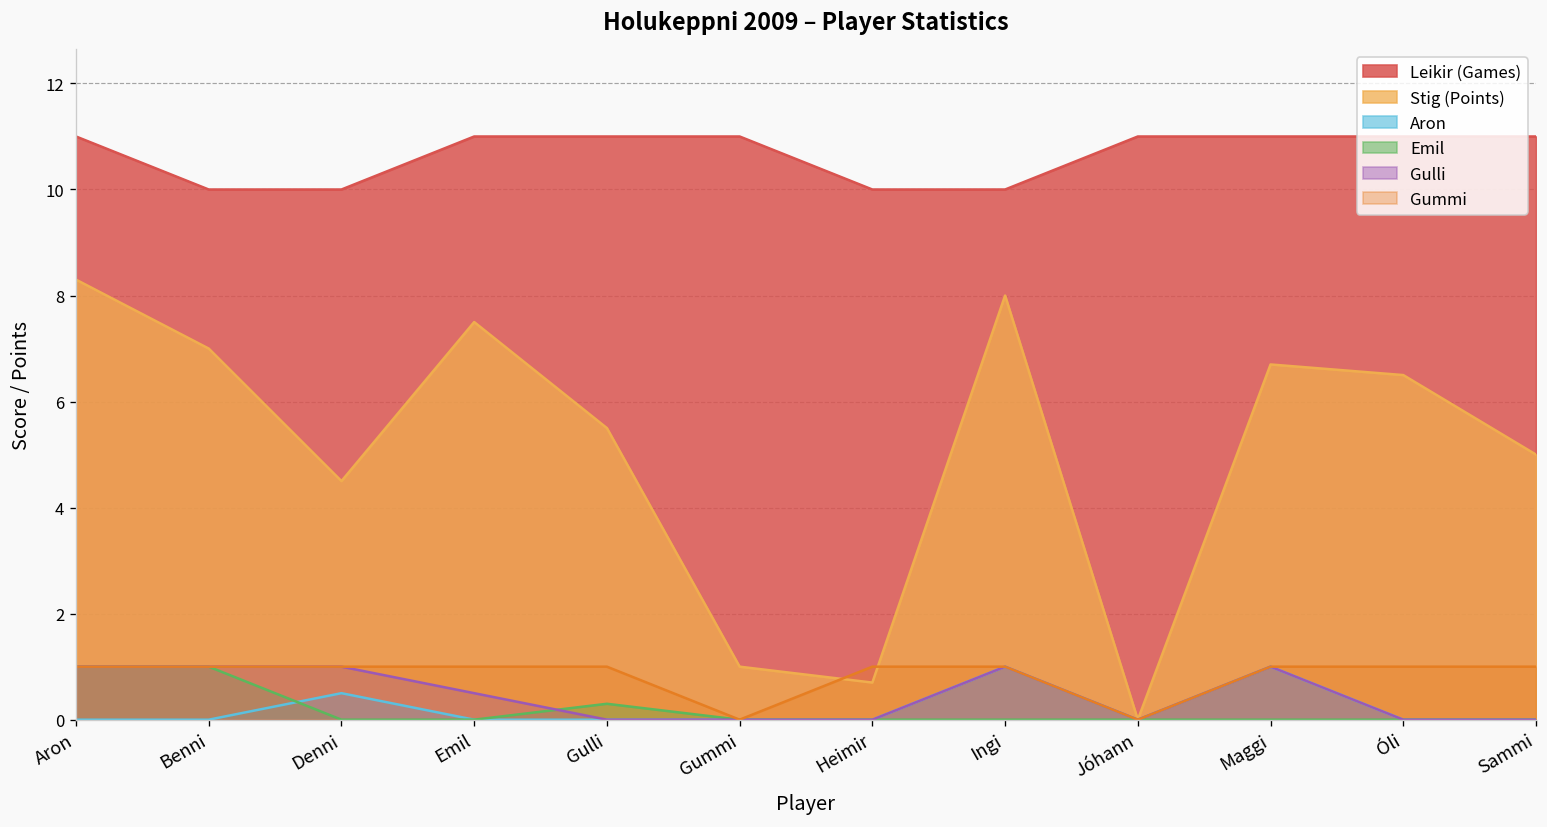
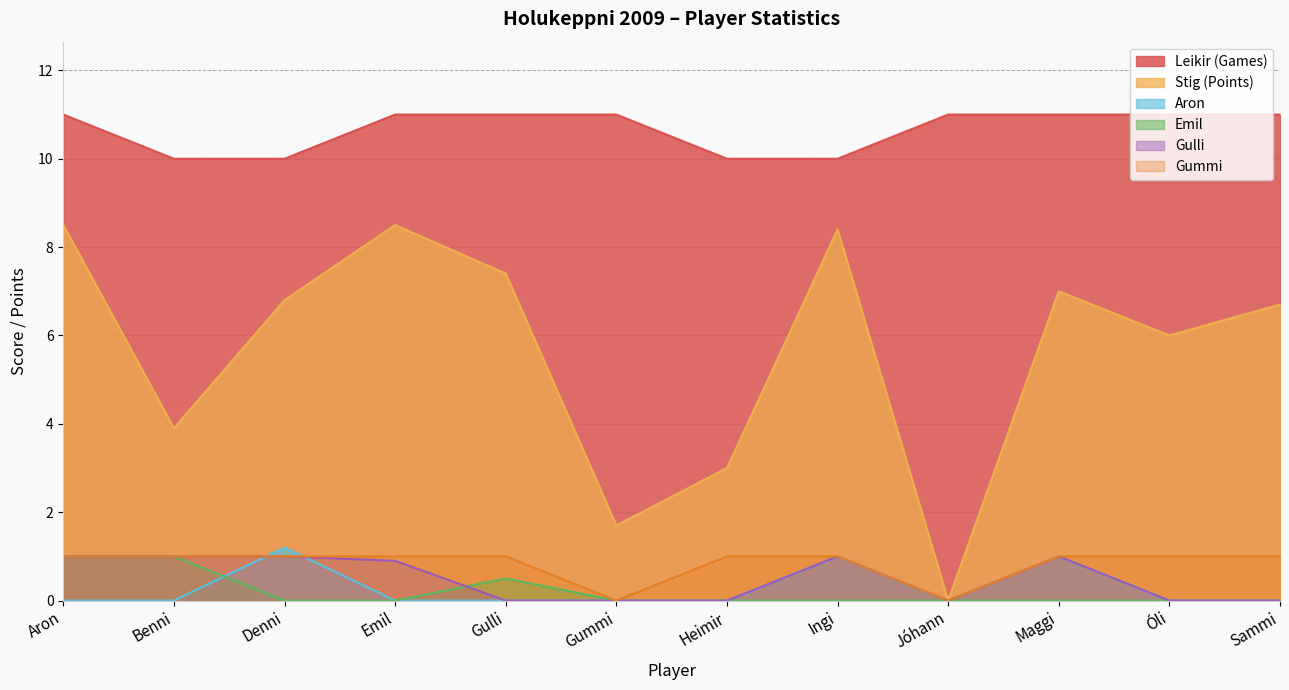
Stig (Points), Aron: 8.3 -> 8.5
Stig (Points), Benni: 7.0 -> 3.9
Stig (Points), Denni: 4.5 -> 6.8
Aron, Denni: 0.5 -> 1.2
Stig (Points), Emil: 7.5 -> 8.5
Gulli, Emil: 0.5 -> 0.9
Stig (Points), Gulli: 5.5 -> 7.4
Emil, Gulli: 0.3 -> 0.5
Stig (Points), Gummi: 1.0 -> 1.7
Stig (Points), Heimir: 0.7 -> 3.0
Stig (Points), Ingi: 8.0 -> 8.4
Stig (Points), Maggi: 6.7 -> 7.0
Stig (Points), Óli: 6.5 -> 6.0
Stig (Points), Sammi: 5.0 -> 6.7
